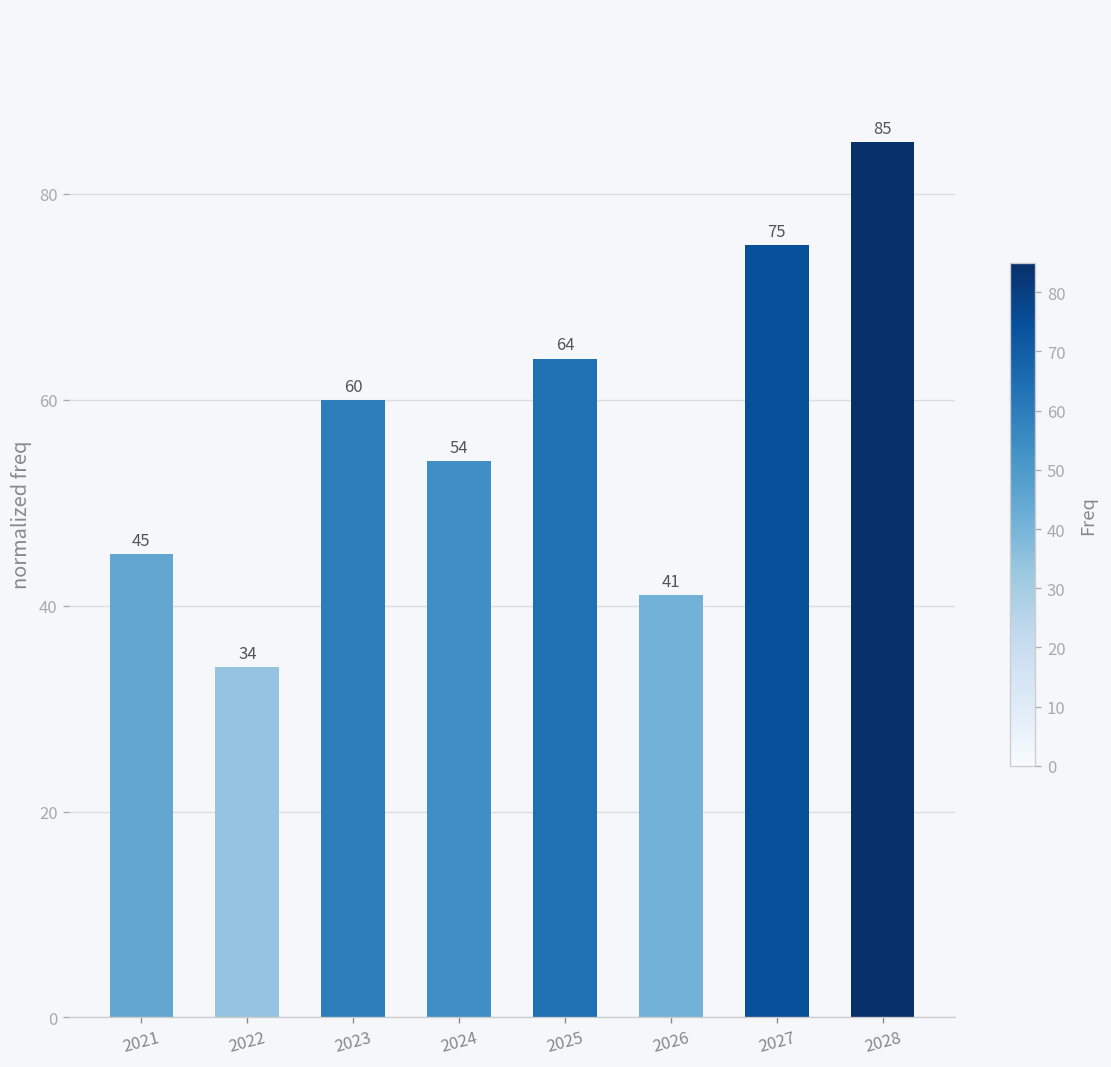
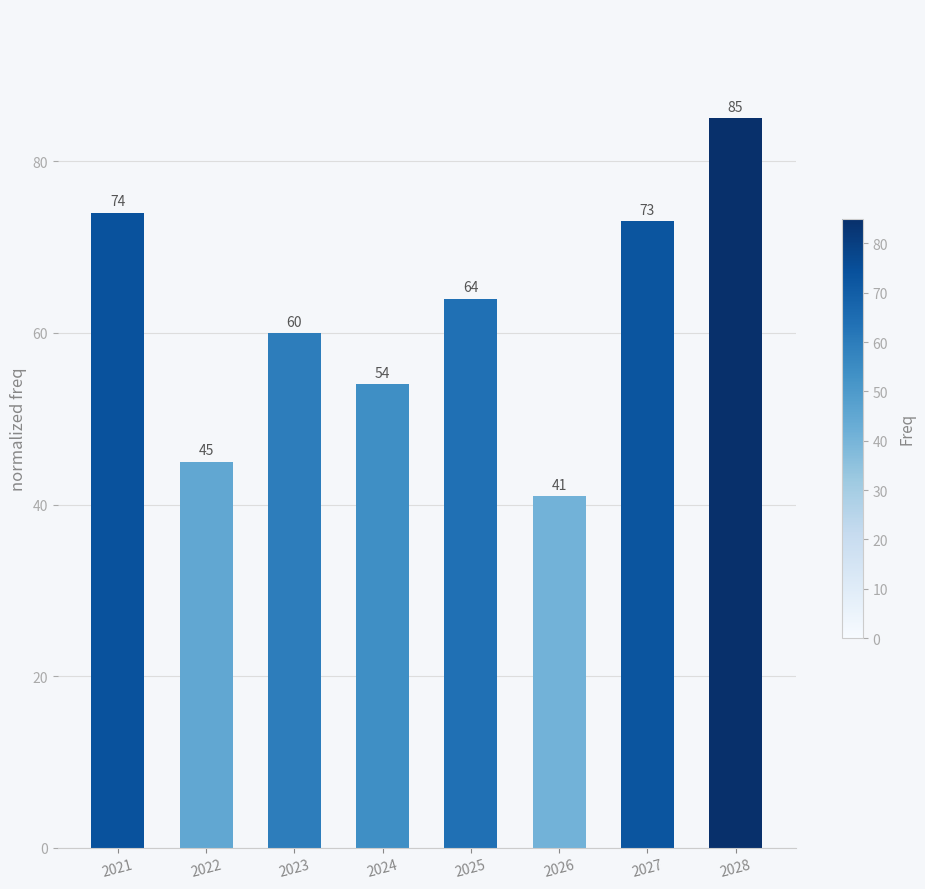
2021: 45 -> 74
2022: 34 -> 45
2027: 75 -> 73
